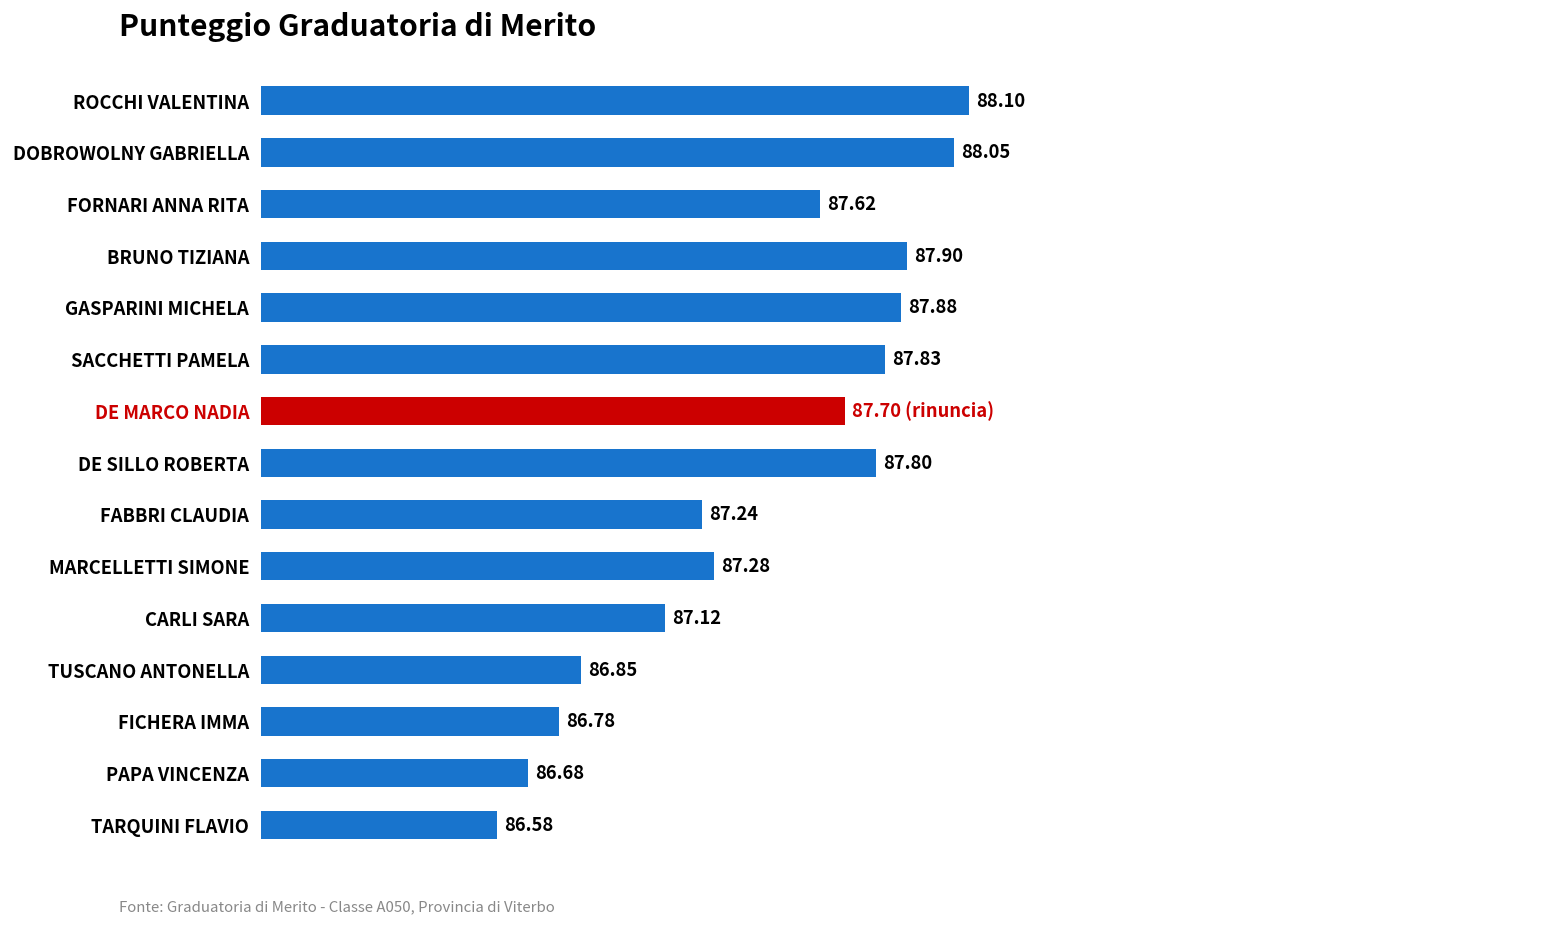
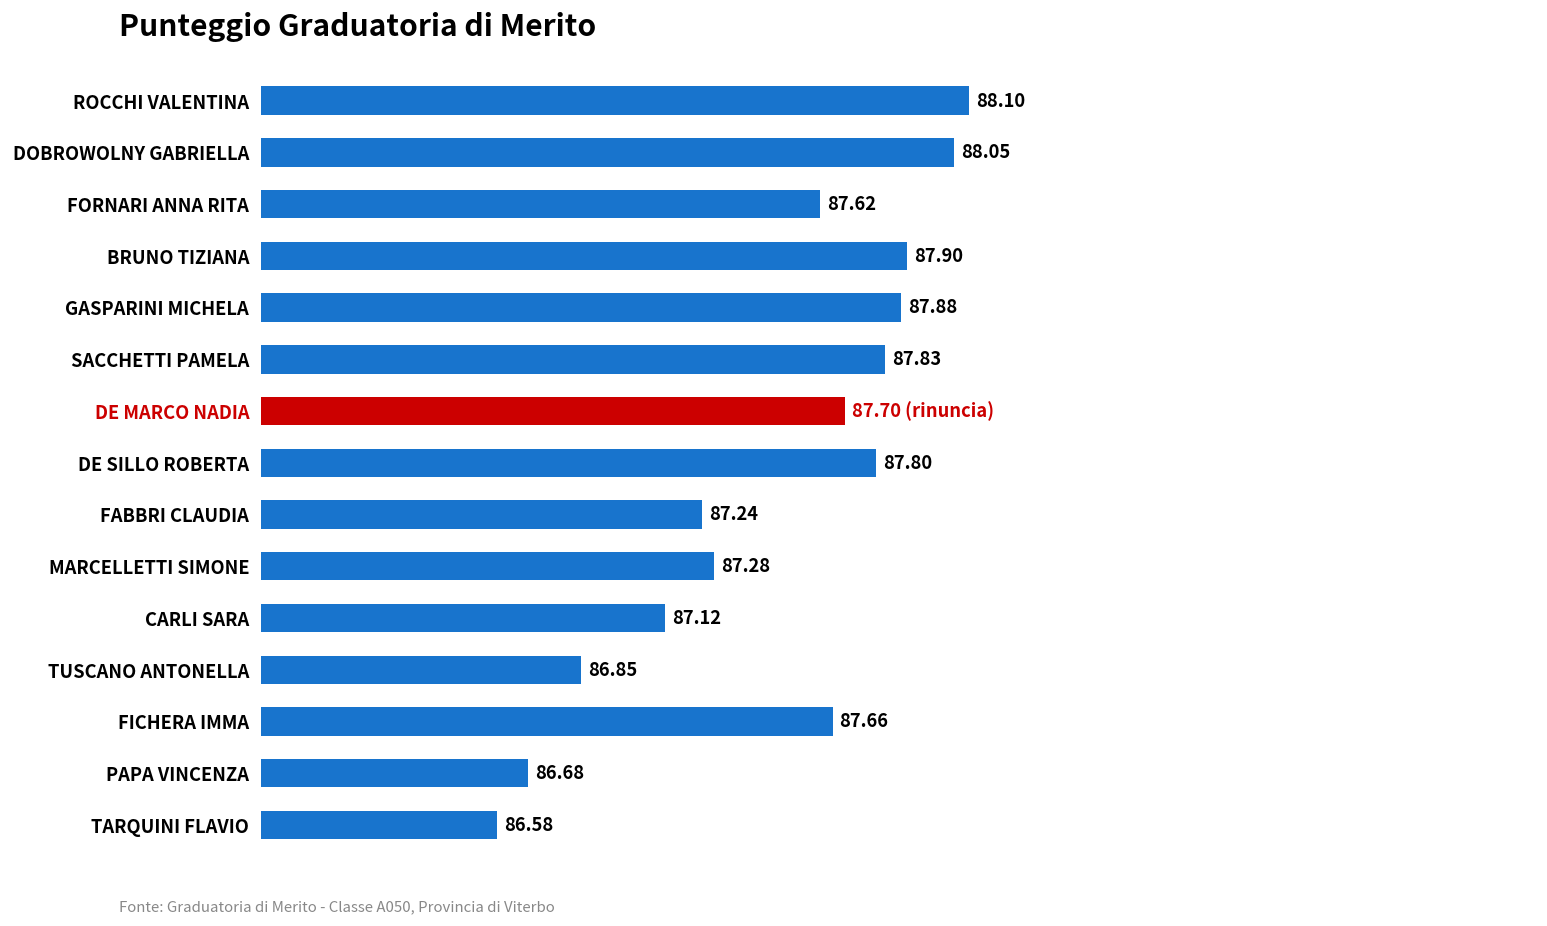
FICHERA IMMA: 86.78 -> 87.66
